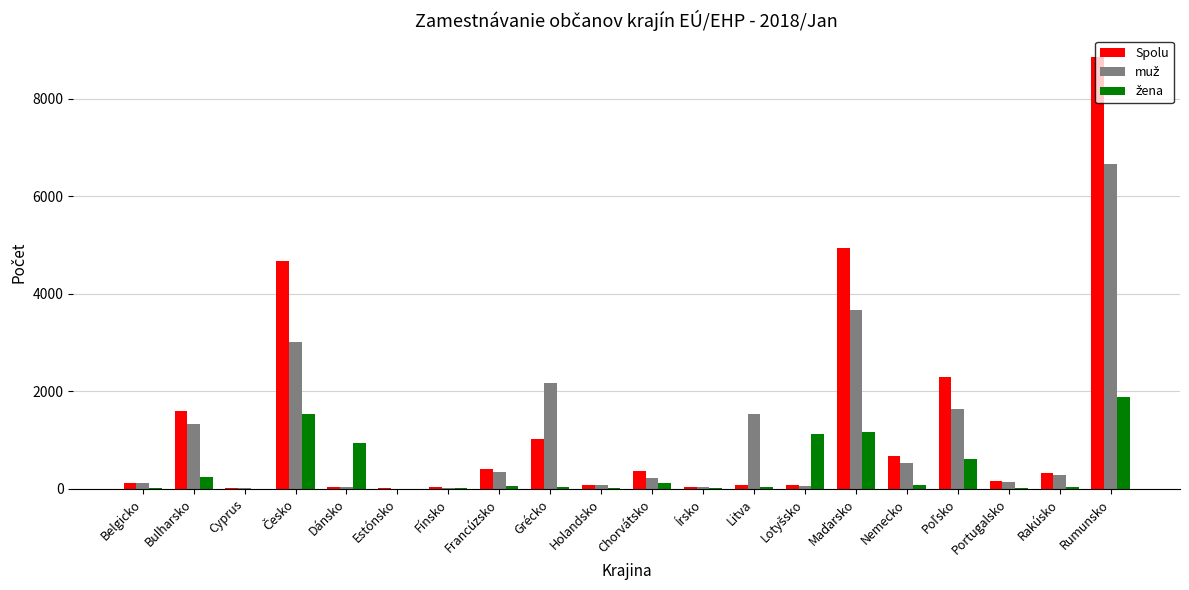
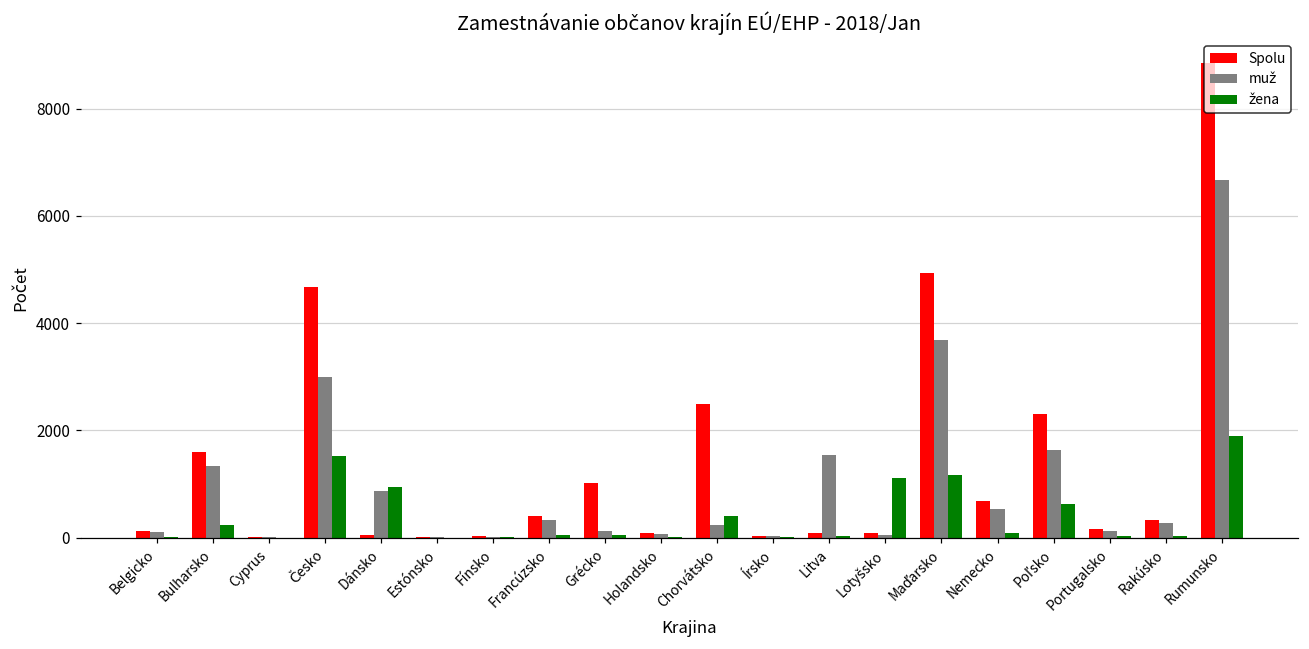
muž, Dánsko: 0 -> 900
muž, Grécko: 2200 -> 100
Spolu, Chorvátsko: 400 -> 2500
žena, Chorvátsko: 100 -> 400
